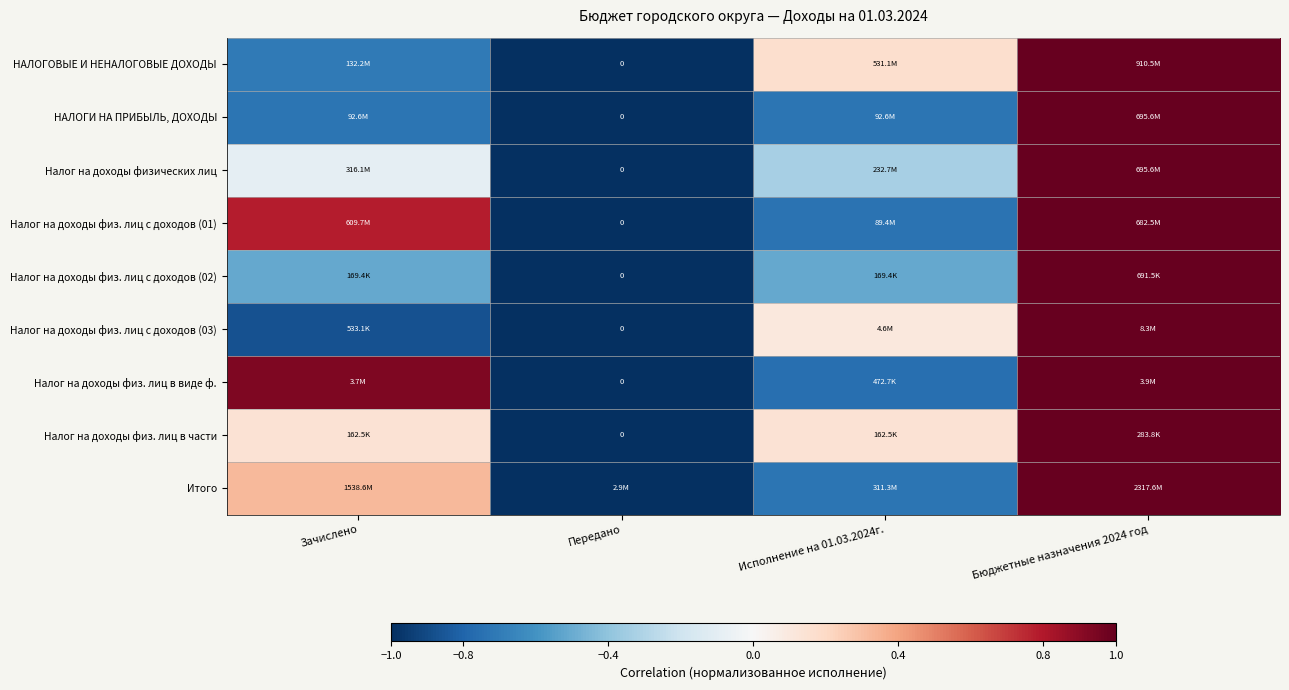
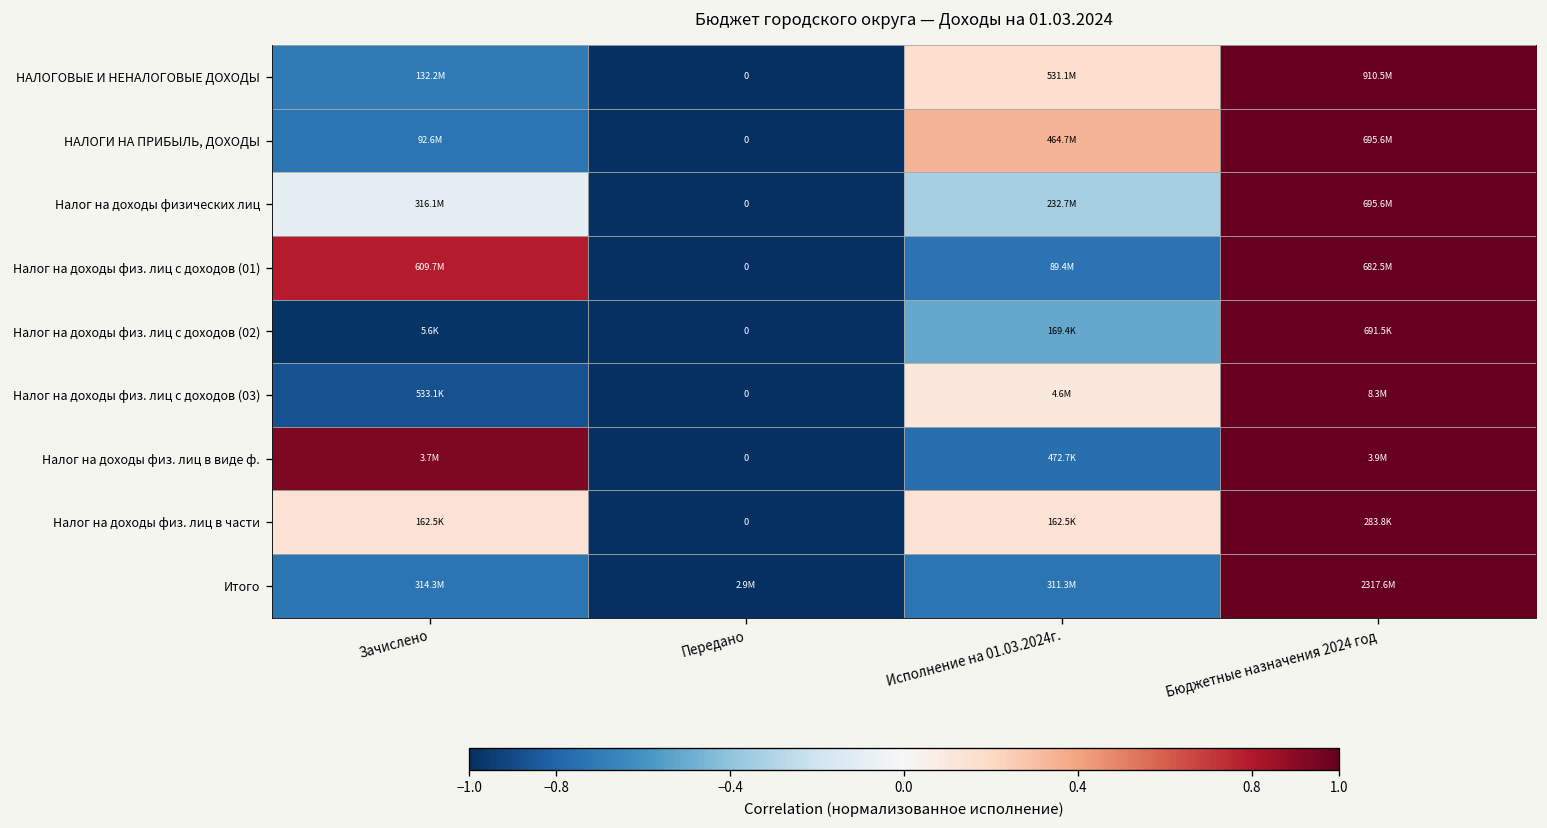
НАЛОГИ НА ПРИБЫЛЬ, ДОХОДЫ, Исполнение на 01.03.2024г.: 92.6M -> 464.7M
Налог на доходы физ. лиц с доходов (02), Зачислено: 169.4K -> 5.6K
Итого, Зачислено: 1538.6M -> 314.3M
